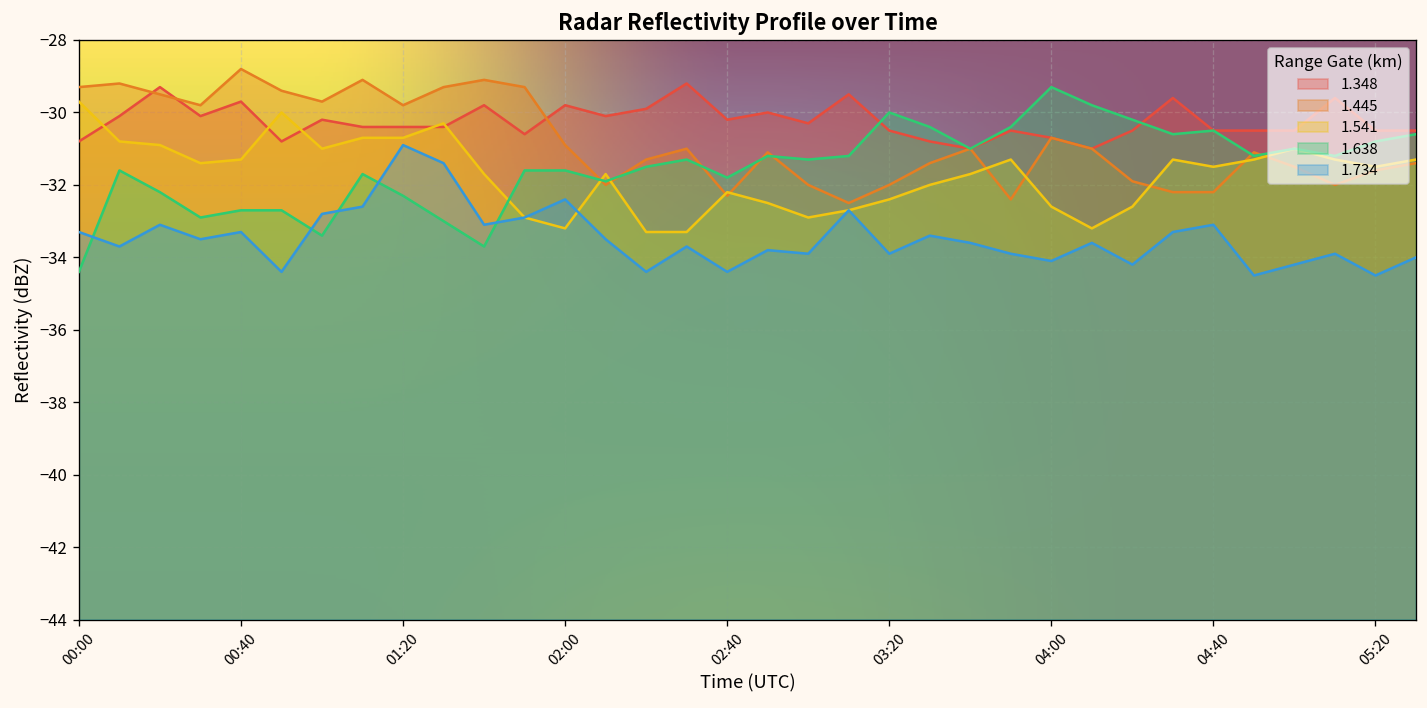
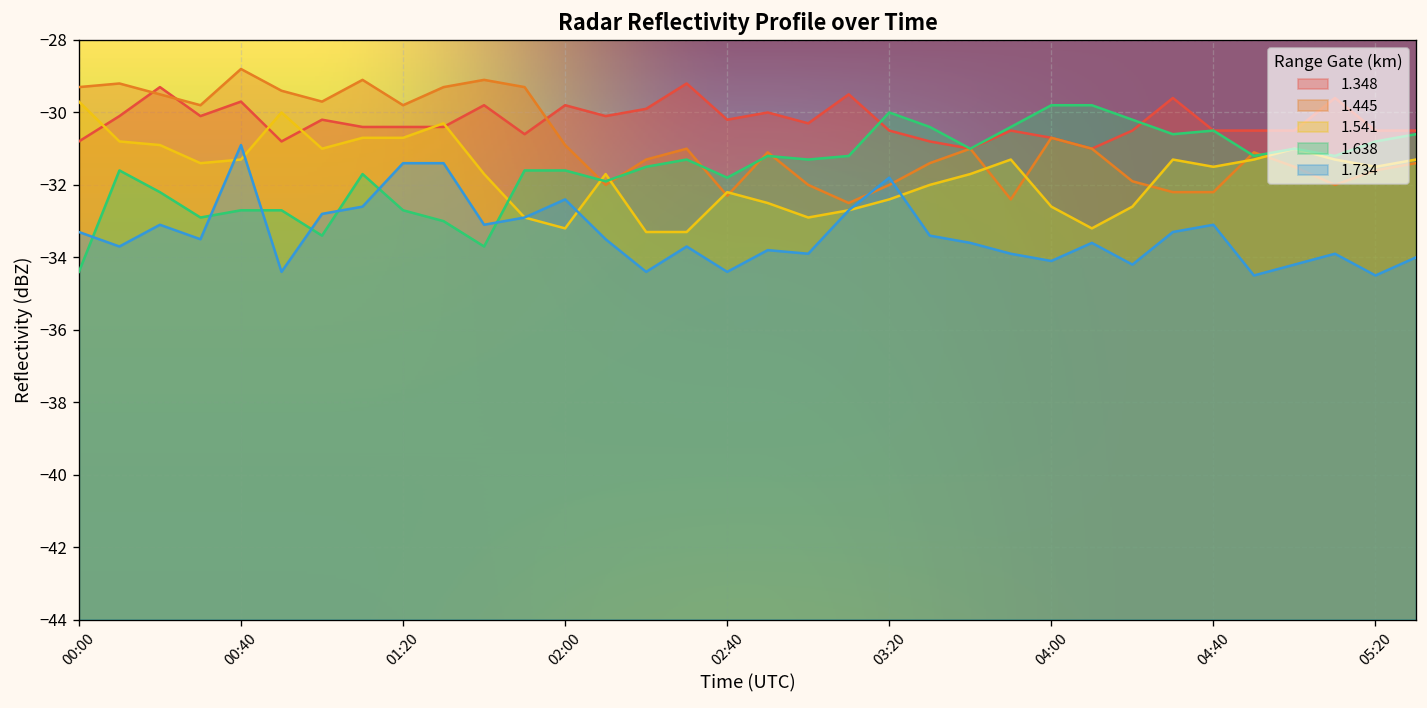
1.734, 00:40: -33.3 -> -30.9
1.638, 01:20: -32.3 -> -32.7
1.734, 01:20: -30.9 -> -31.4
1.734, 03:20: -33.9 -> -31.8
1.638, 04:00: -29.3 -> -29.8
